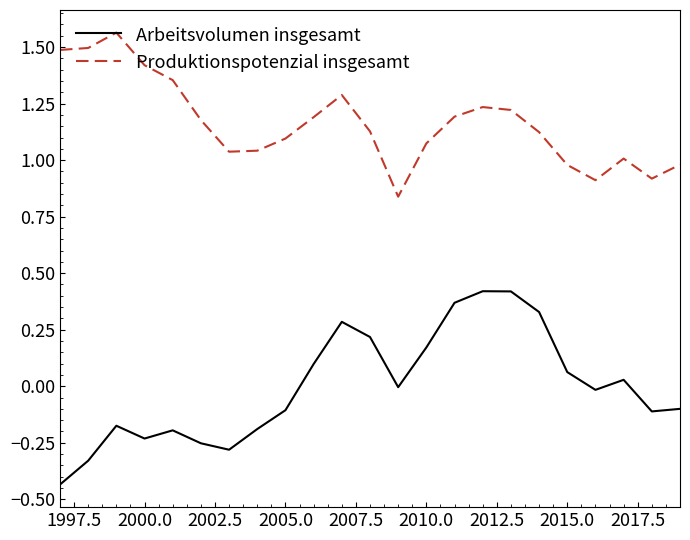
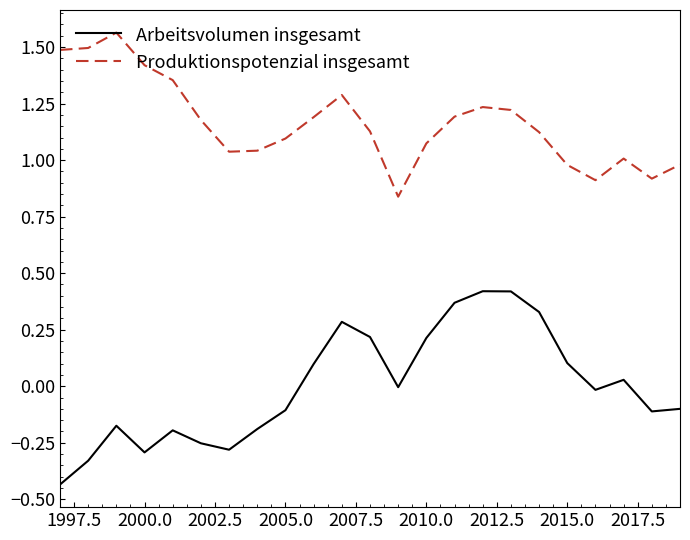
Arbeitsvolumen insgesamt, 2000.0: -0.23 -> -0.29
Arbeitsvolumen insgesamt, 2010.0: 0.17 -> 0.21
Arbeitsvolumen insgesamt, 2015.0: 0.06 -> 0.10
